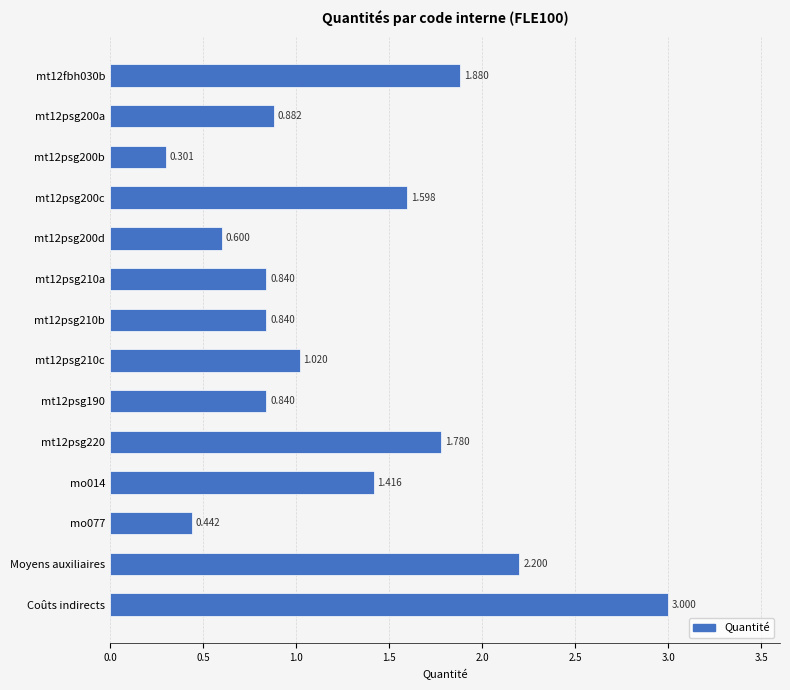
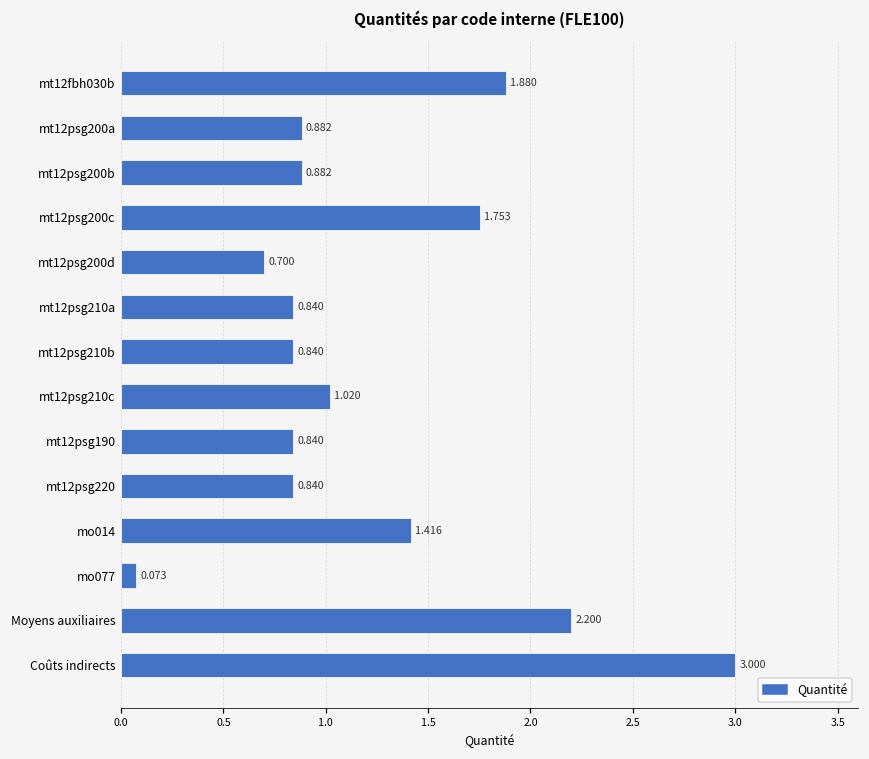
mt12psg200b: 0.301 -> 0.882
mt12psg200c: 1.598 -> 1.753
mt12psg200d: 0.600 -> 0.700
mt12psg220: 1.780 -> 0.840
mo077: 0.442 -> 0.073
